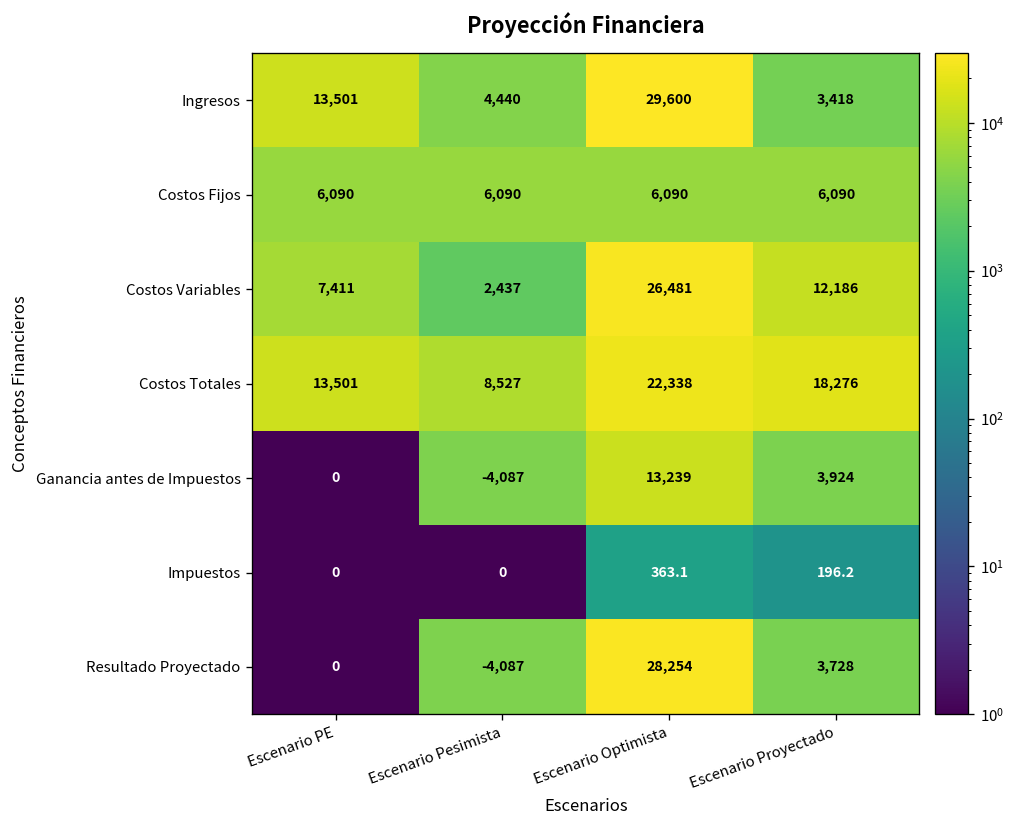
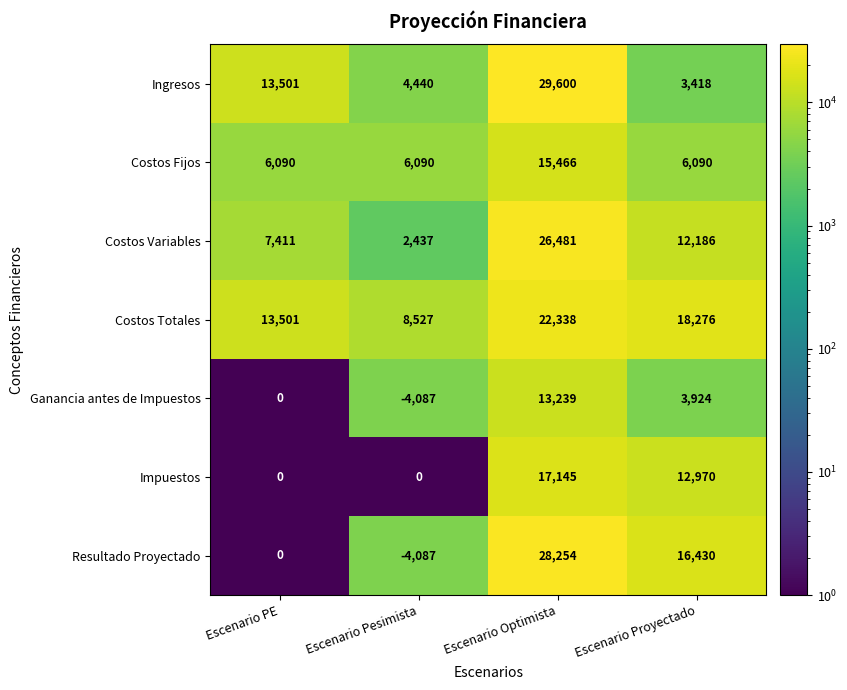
Costos Fijos, Escenario Optimista: 6,090 -> 15,466
Impuestos, Escenario Optimista: 363.1 -> 17,145
Impuestos, Escenario Proyectado: 196.2 -> 12,970
Resultado Proyectado, Escenario Proyectado: 3,728 -> 16,430
